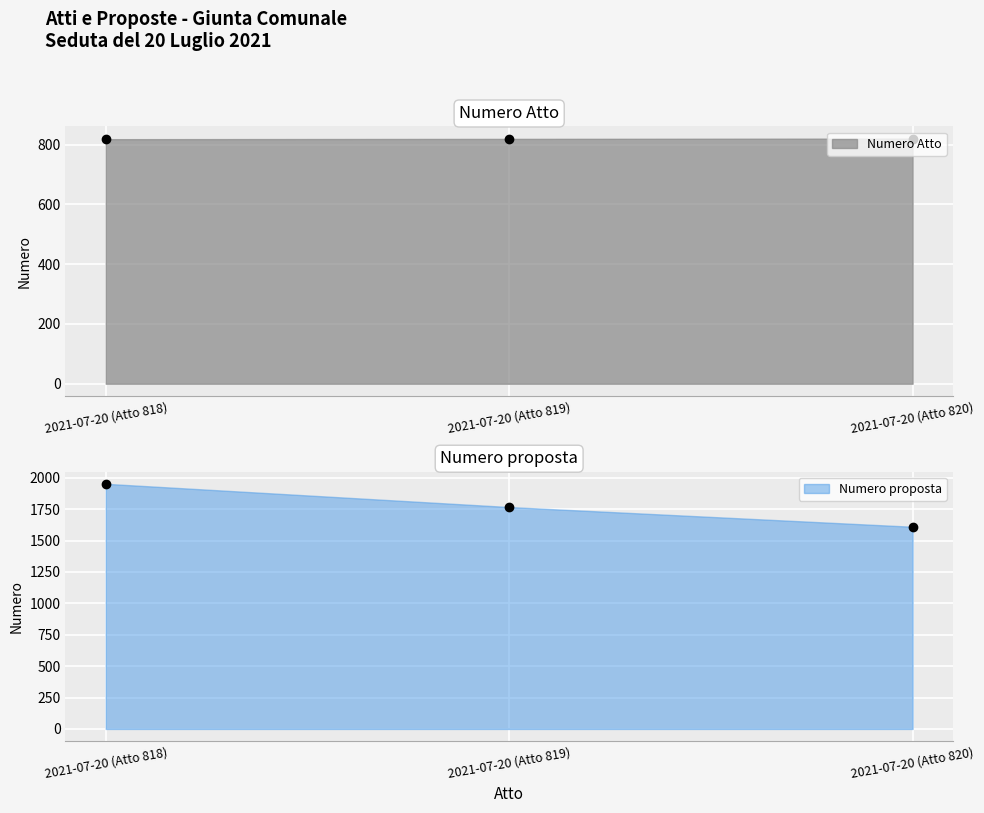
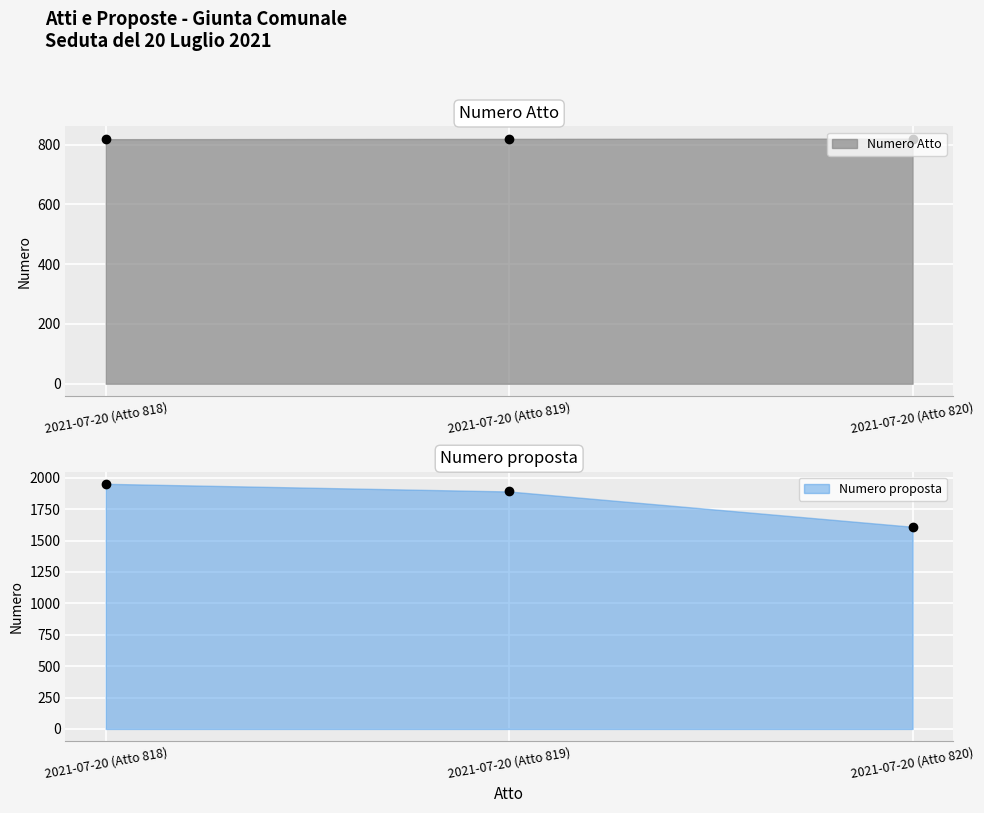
Numero proposta, 2021-07-20 (Atto 819): 1770 -> 1890
